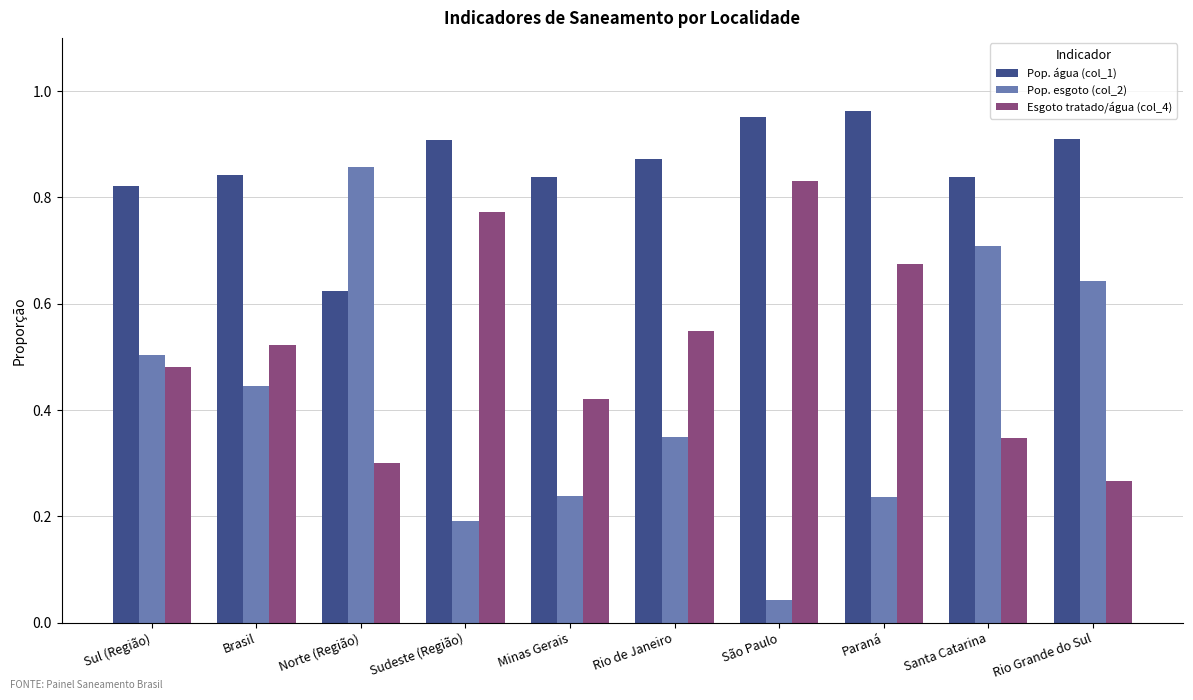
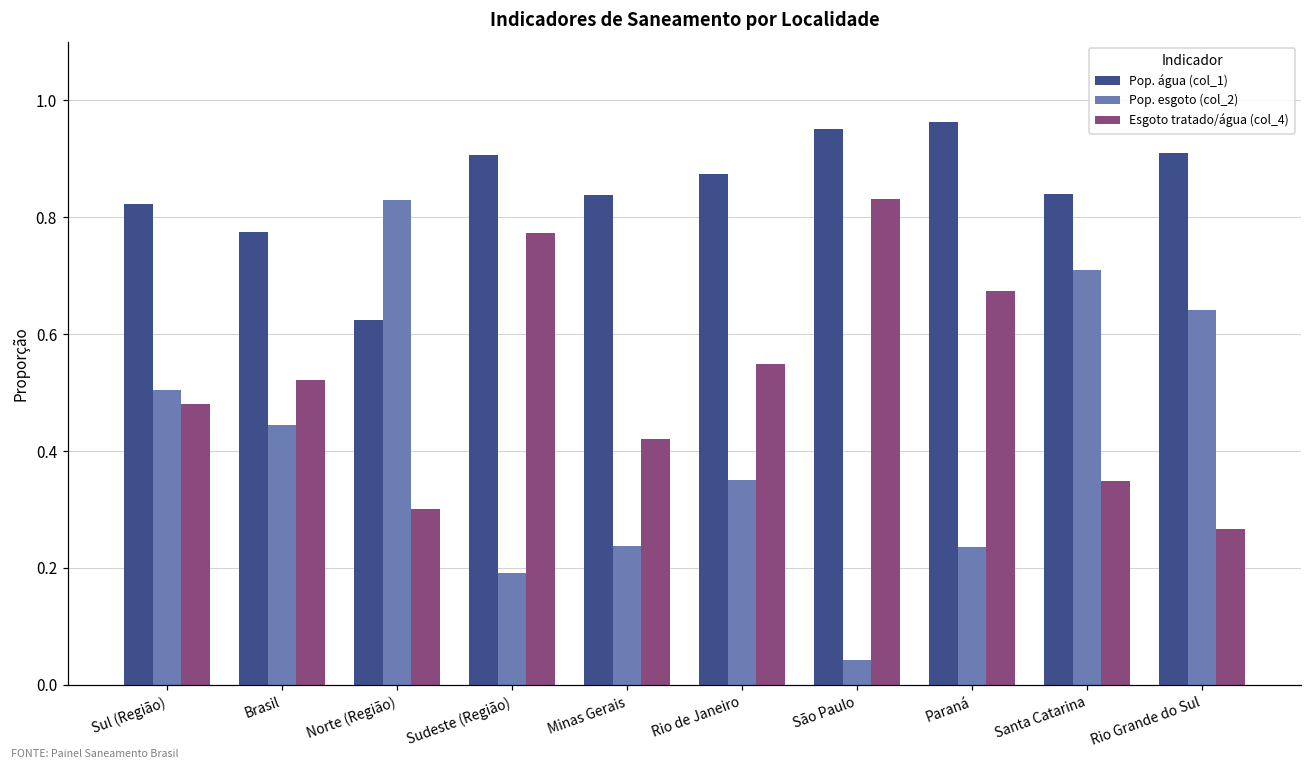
Pop. água (col_1), Brasil: 0.84 -> 0.77
Pop. esgoto (col_2), Norte (Região): 0.86 -> 0.83
